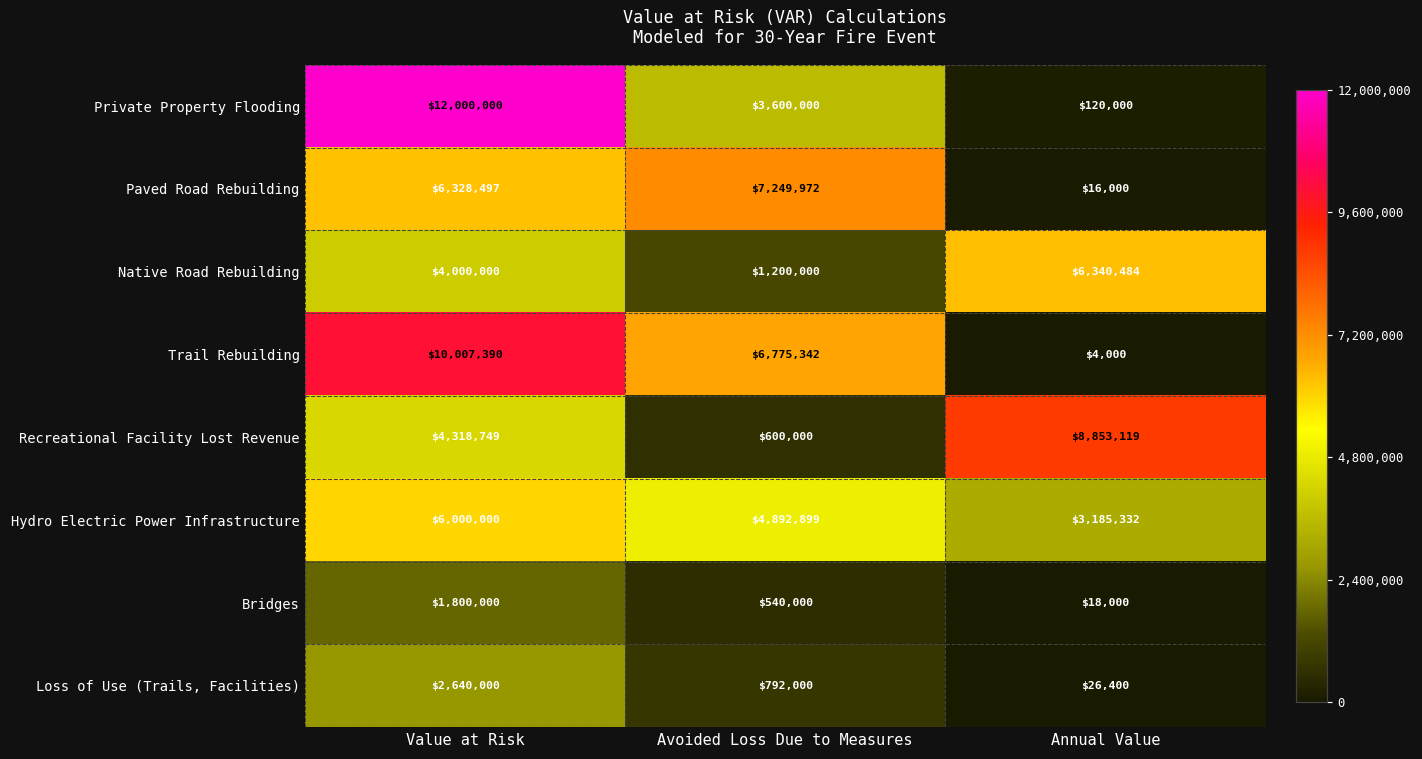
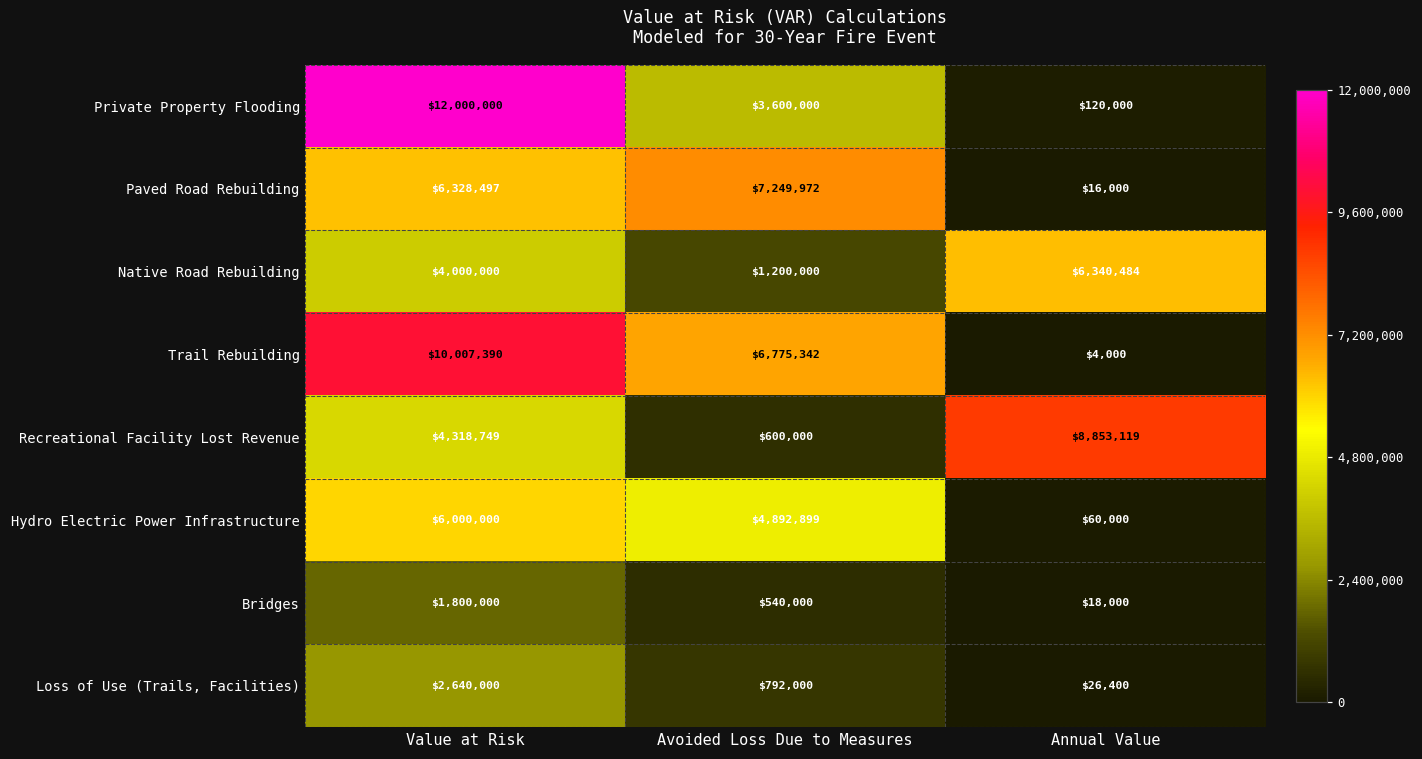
Hydro Electric Power Infrastructure, Annual Value: $3,185,332 -> $60,000
